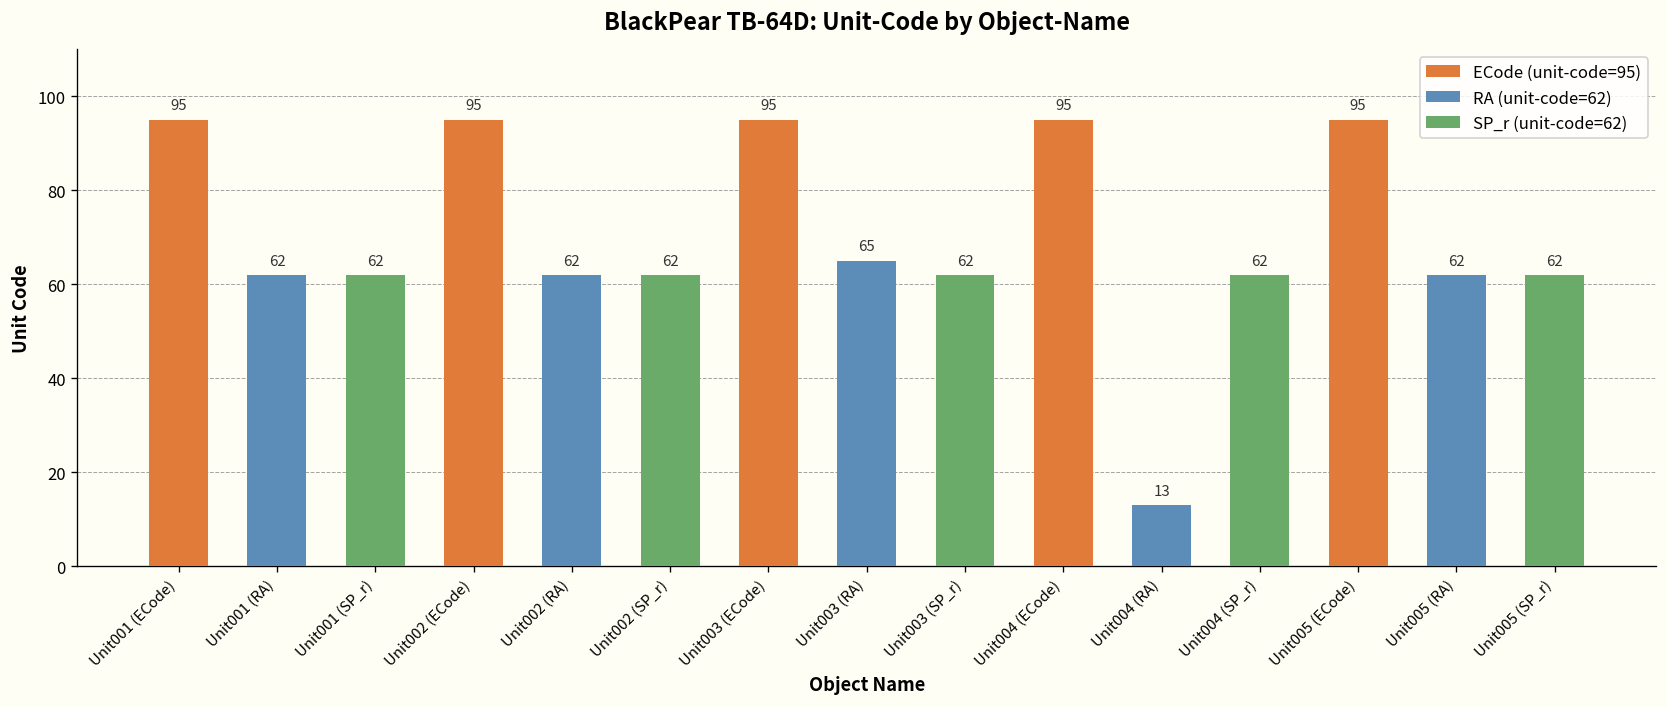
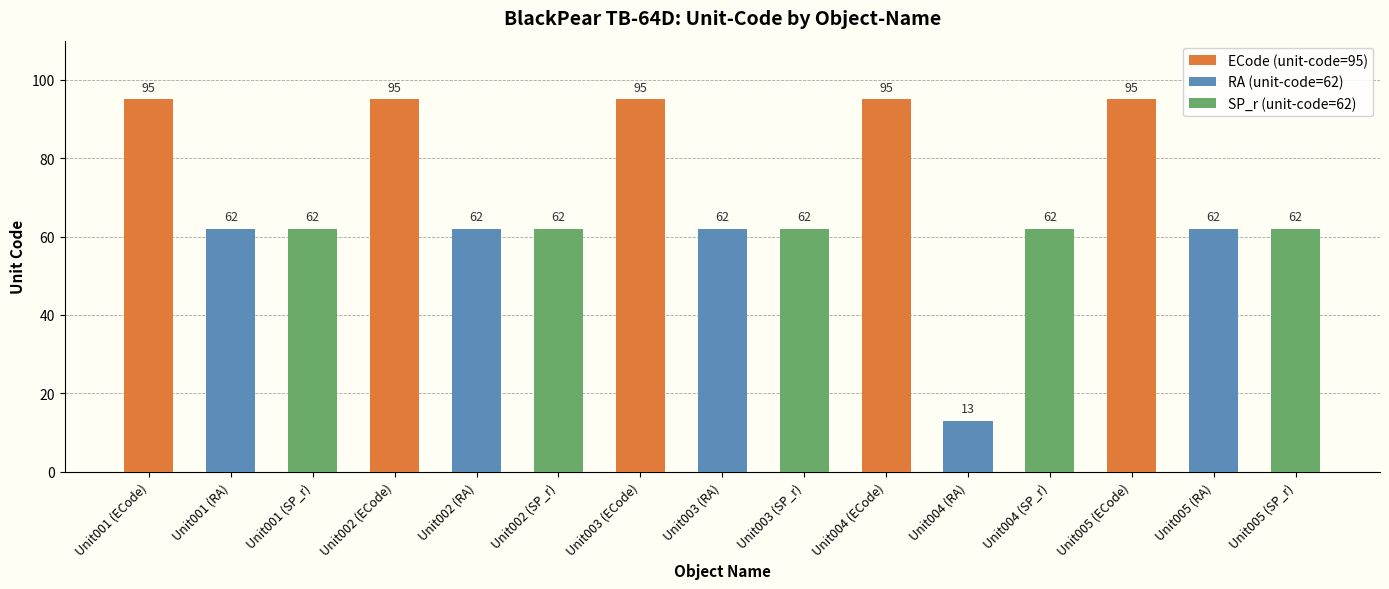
Unit003 (RA): 65 -> 62
